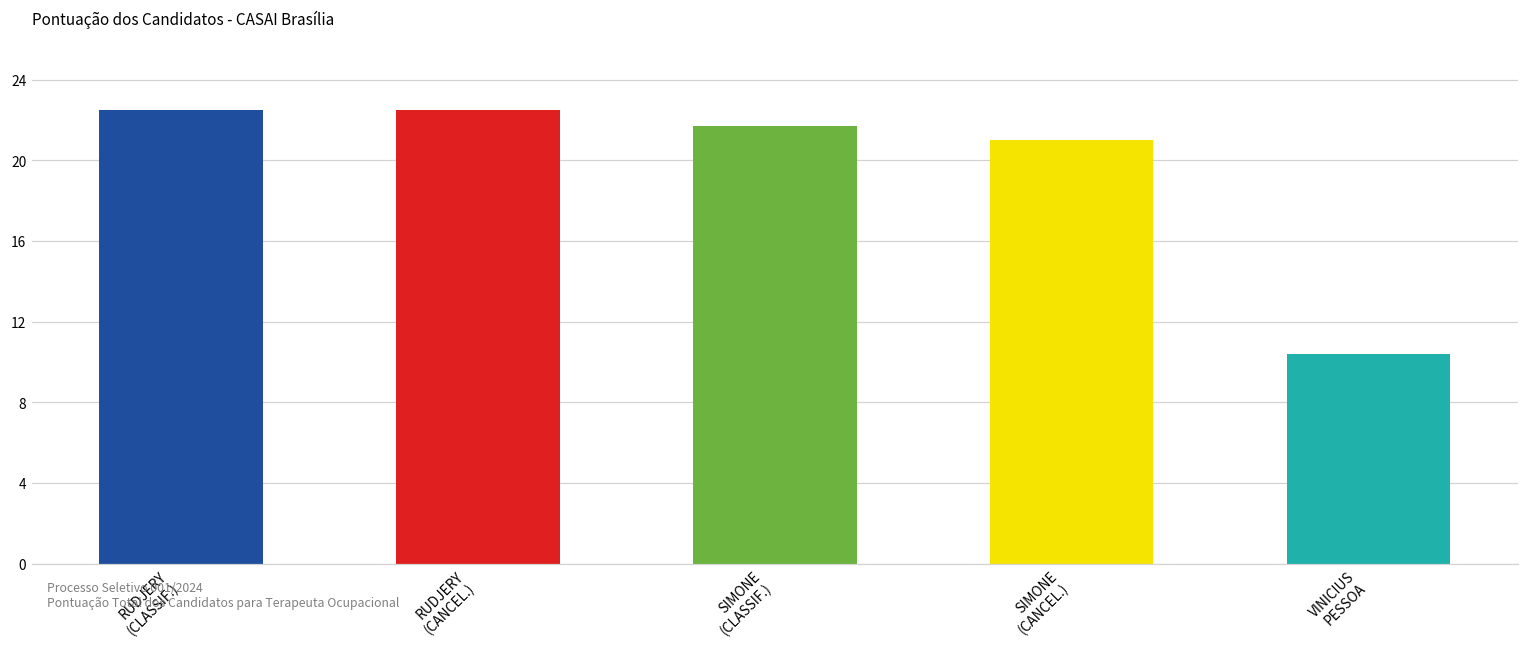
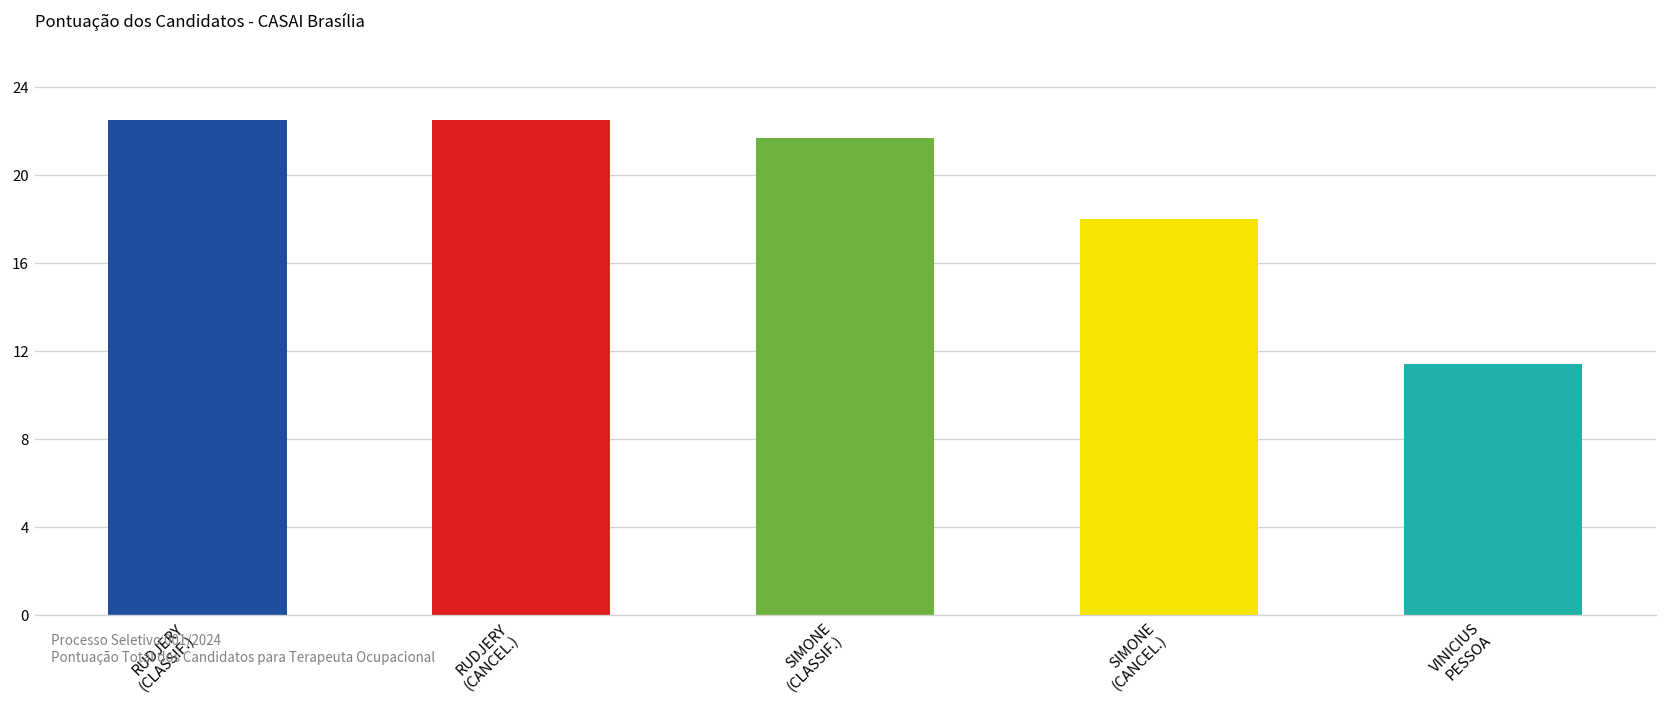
SIMONE (CANCEL.): 21 -> 18
VINICIUS PESSOA: 10.4 -> 11.4
